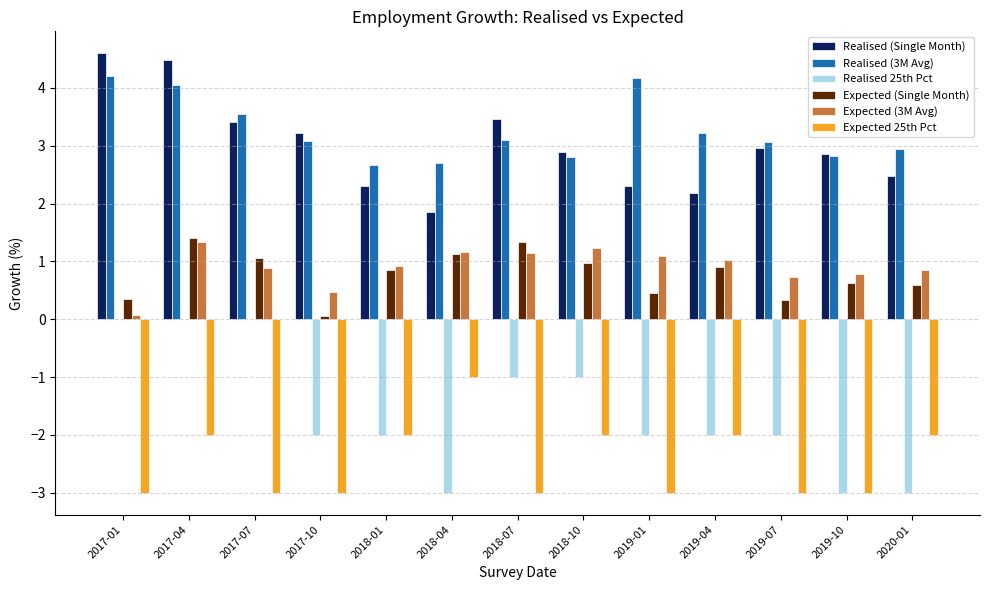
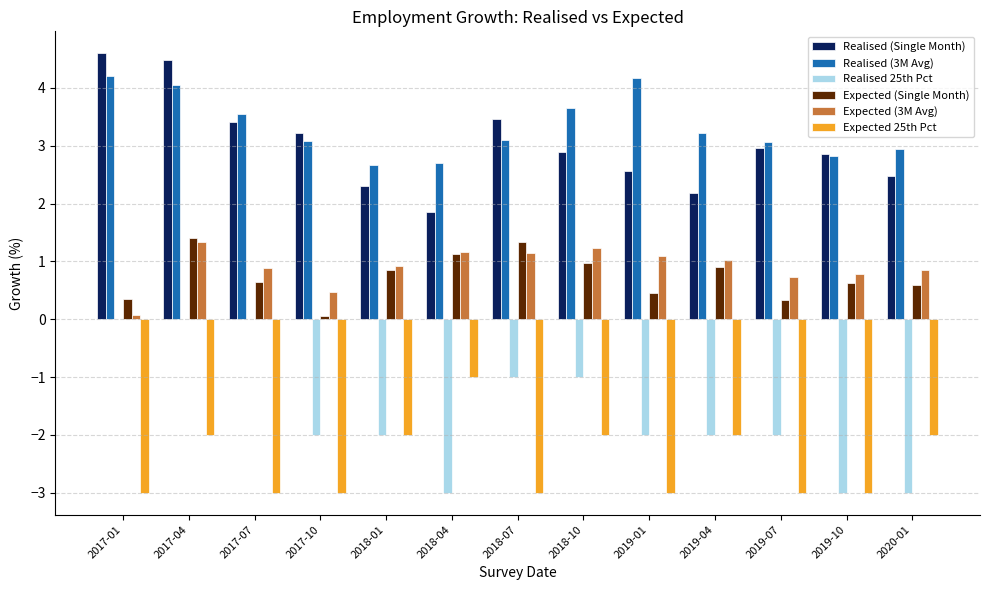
Expected (Single Month), 2017-07: 1.1 -> 0.7
Realised (3M Avg), 2018-10: 2.8 -> 3.7
Realised (Single Month), 2019-01: 2.3 -> 2.6
